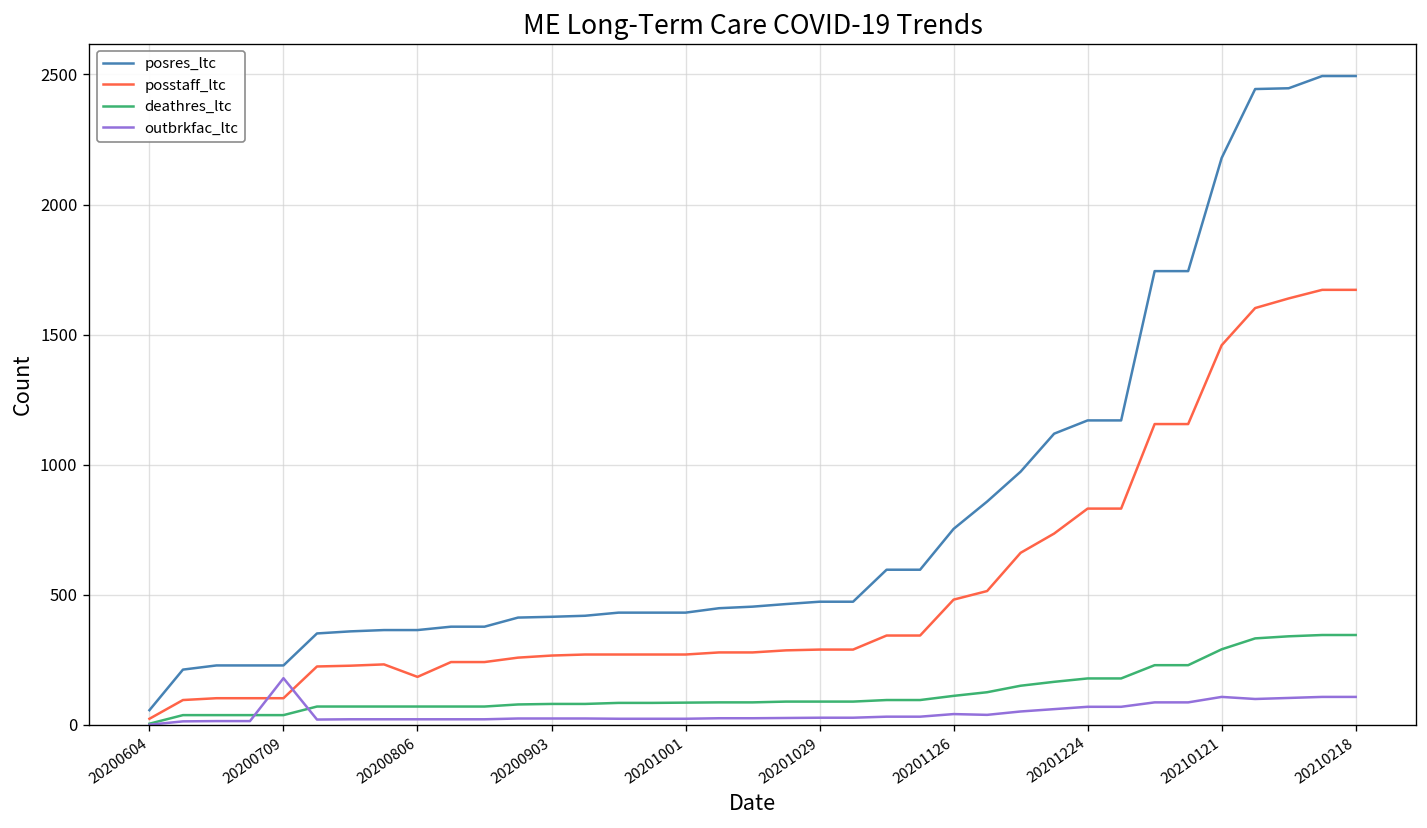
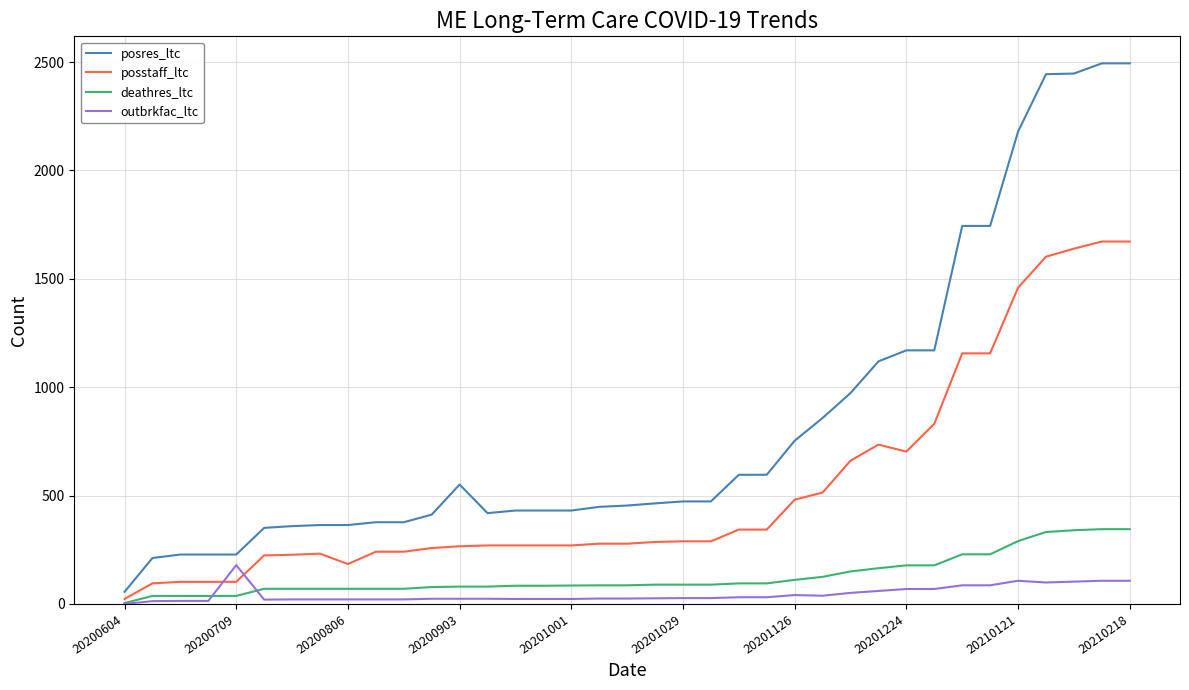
posres_ltc, 20200903: 420 -> 550
posstaff_ltc, 20201224: 830 -> 700
